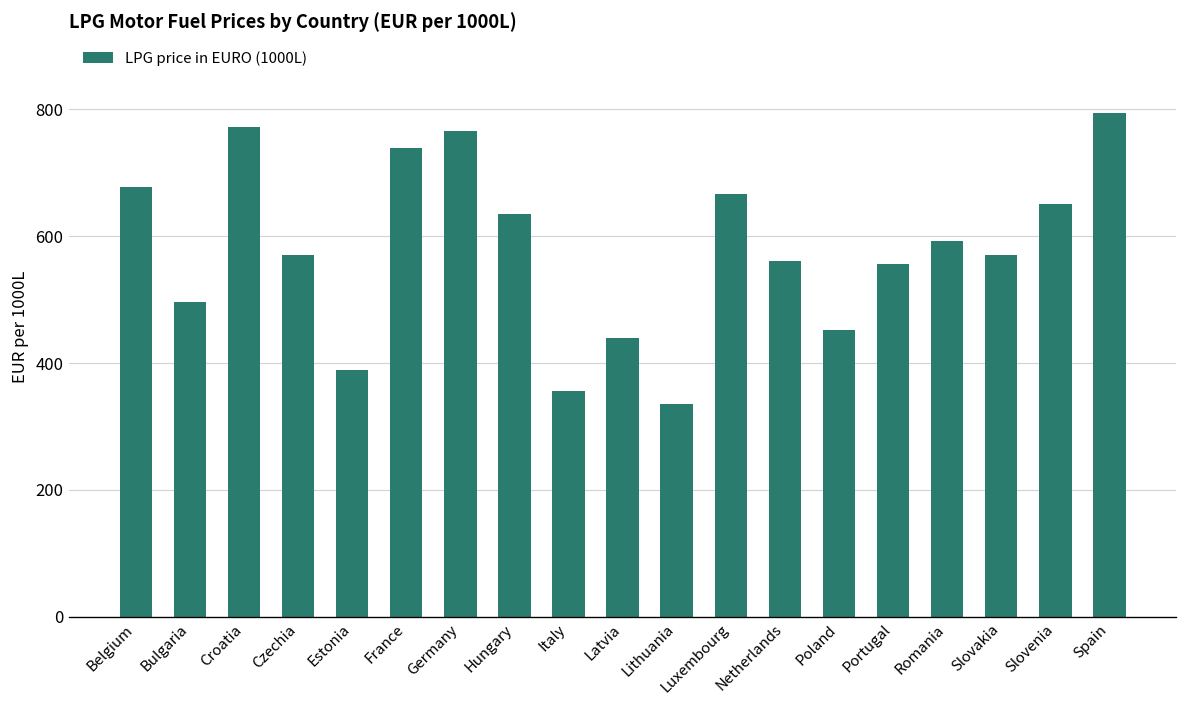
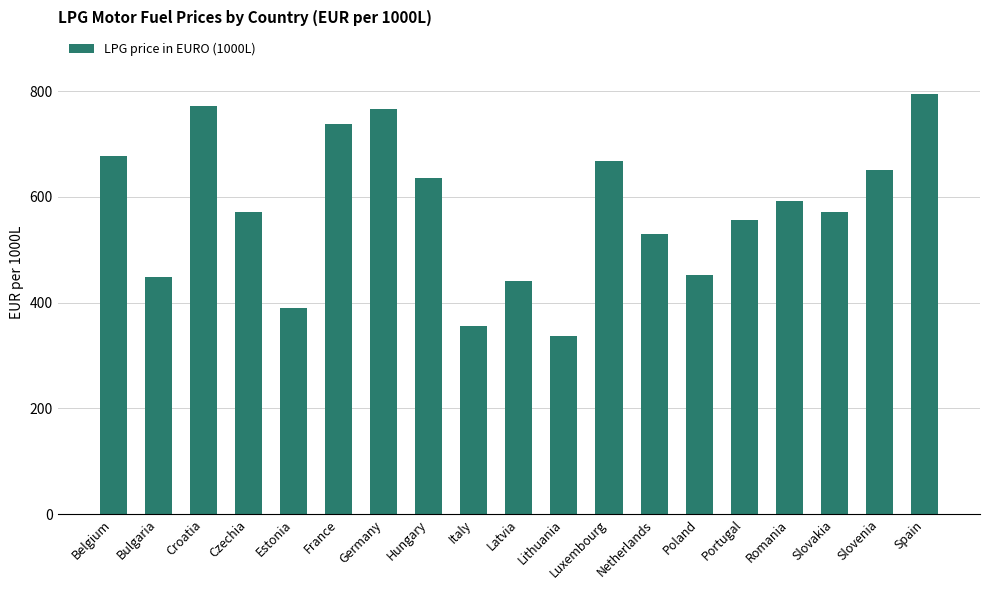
Bulgaria: 500 -> 450
Netherlands: 560 -> 530
